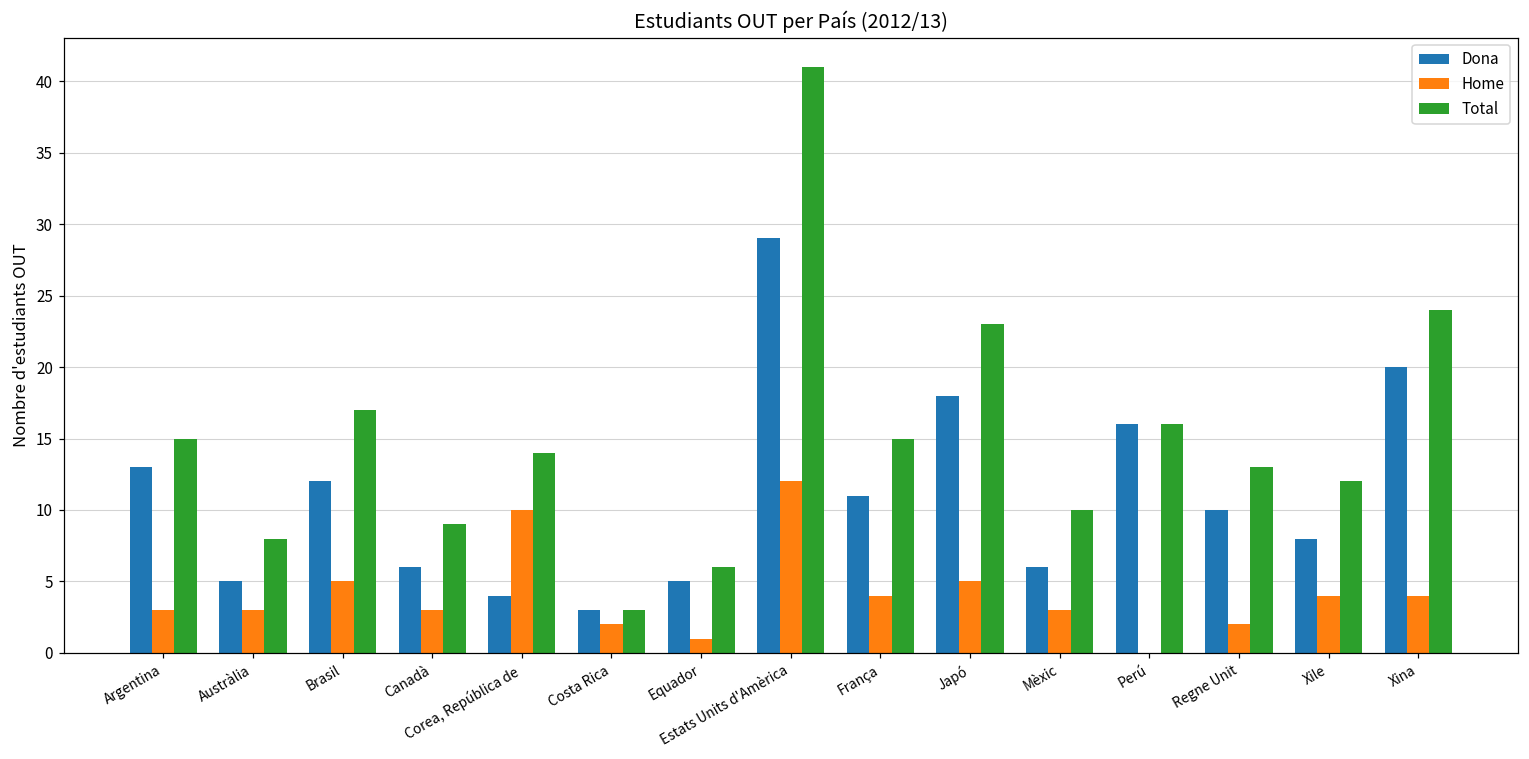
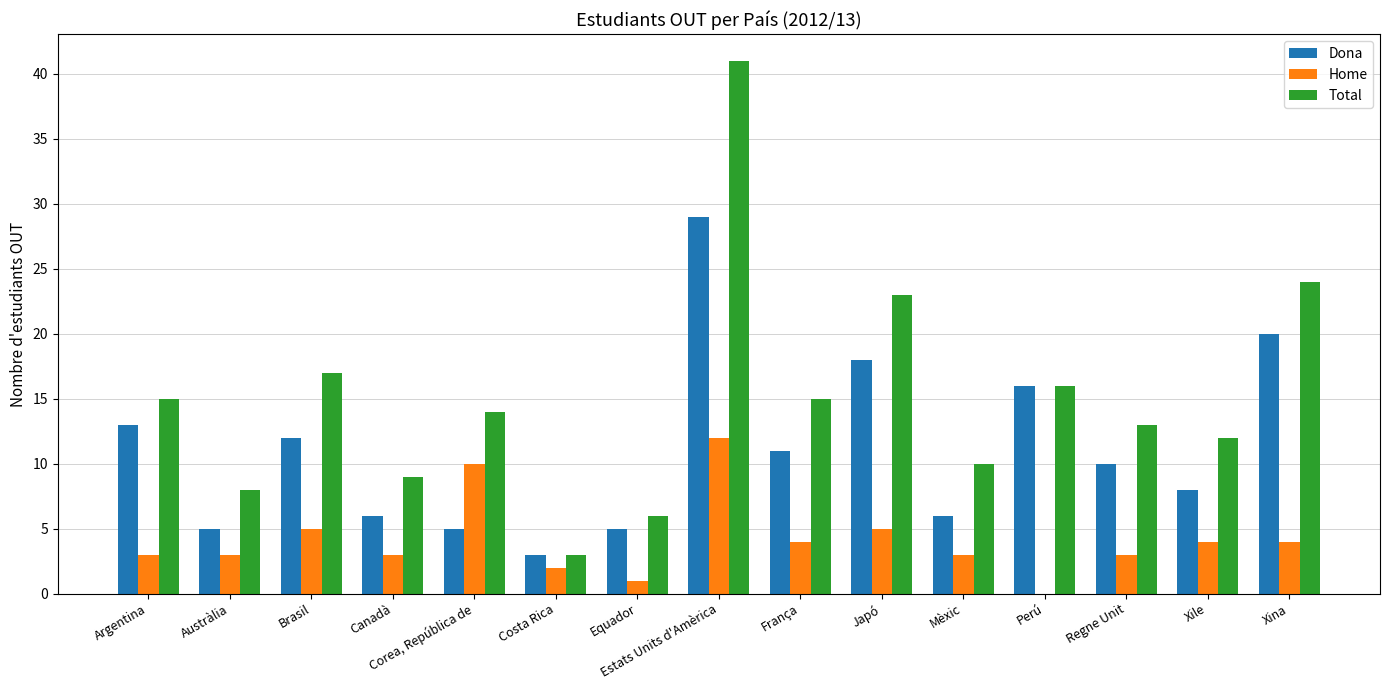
Dona, Corea, República de: 4 -> 5
Home, Regne Unit: 2 -> 3
